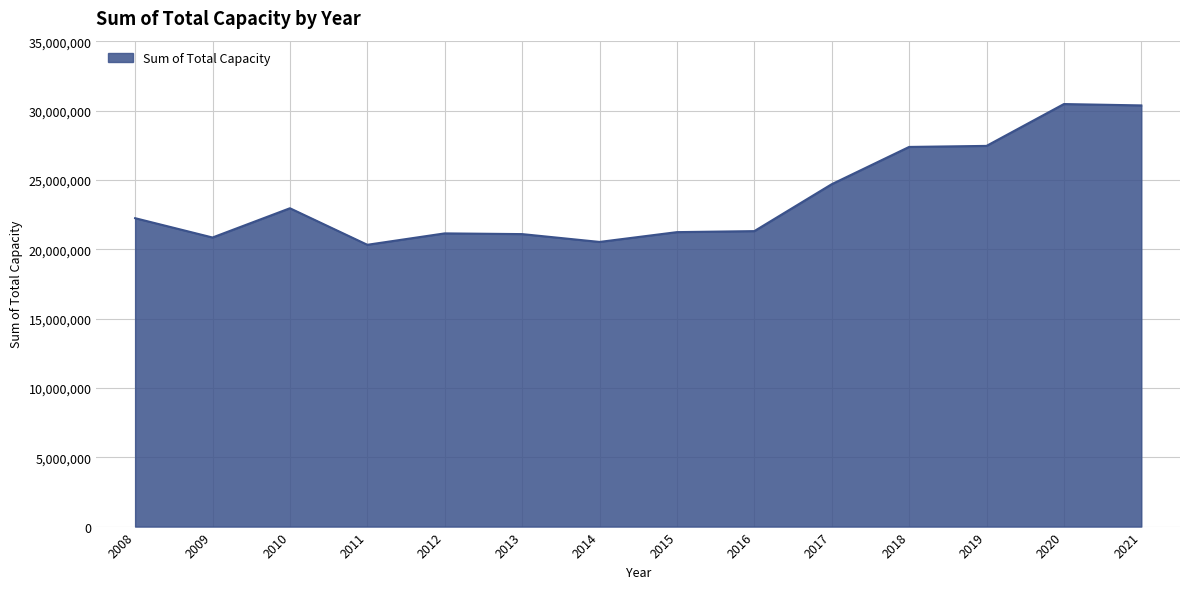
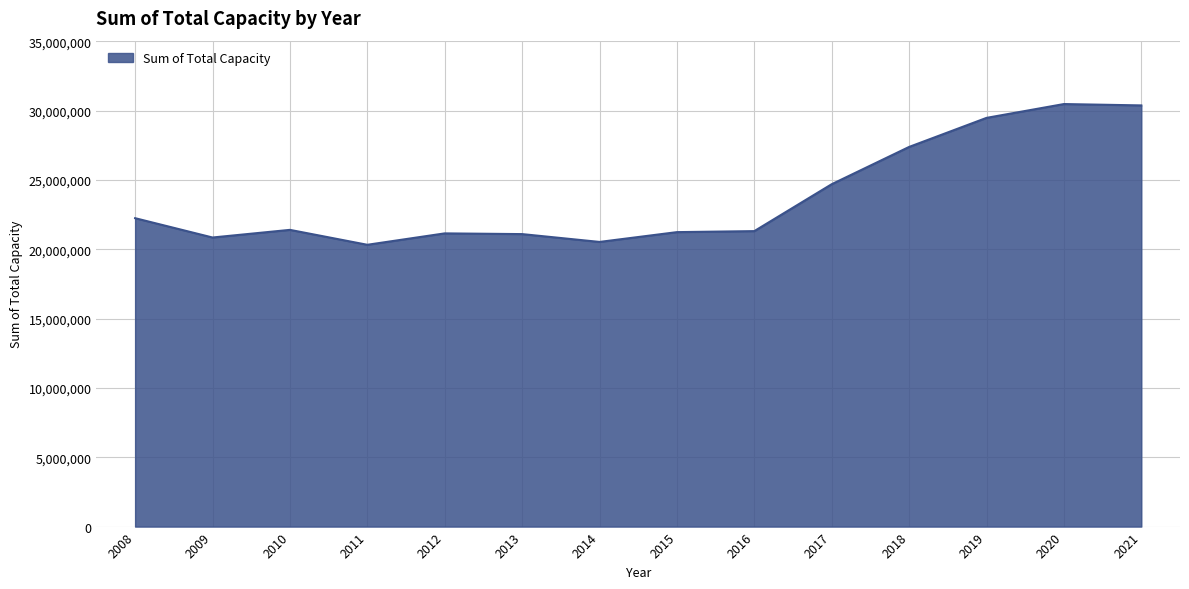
2010: 23,000,000 -> 21,400,000
2019: 27,500,000 -> 29,500,000
